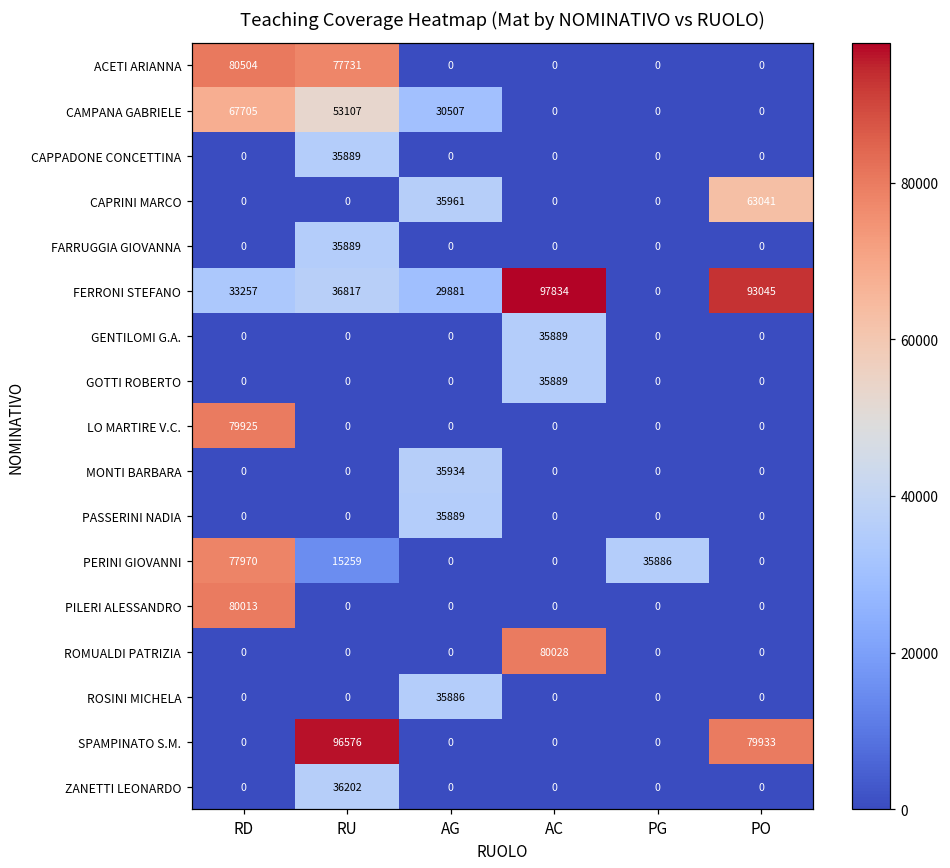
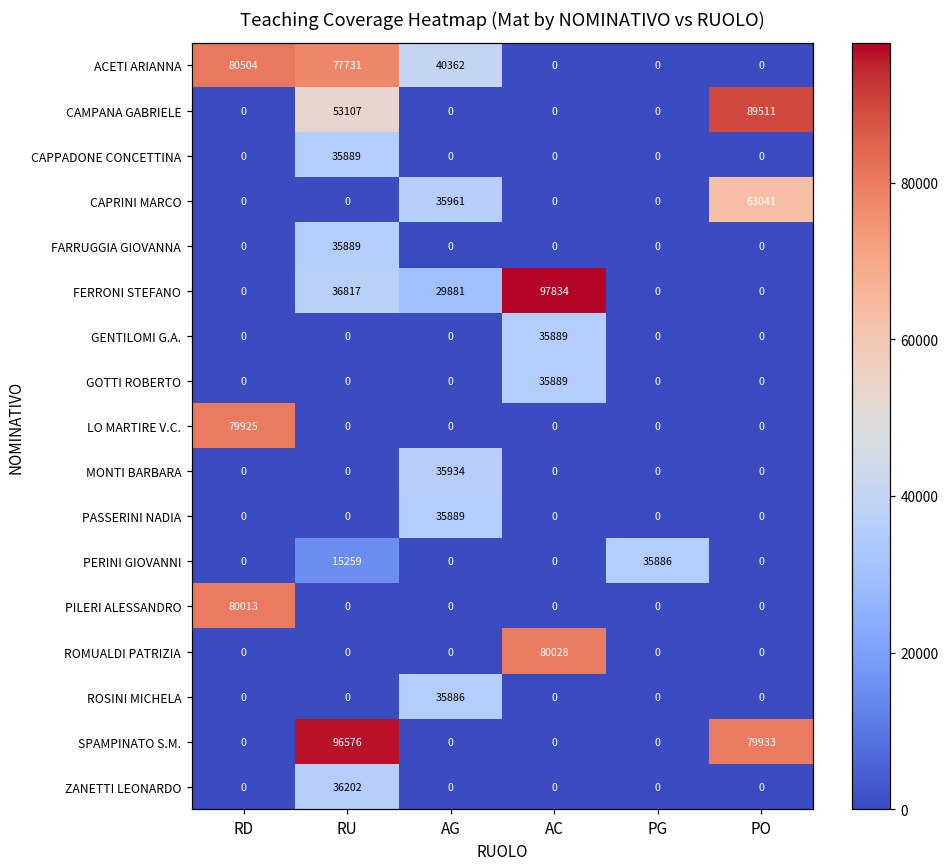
ACETI ARIANNA, AG: 0 -> 40362
CAMPANA GABRIELE, RD: 67705 -> 0
CAMPANA GABRIELE, AG: 30507 -> 0
CAMPANA GABRIELE, PO: 0 -> 89511
FERRONI STEFANO, RD: 33257 -> 0
FERRONI STEFANO, PO: 93045 -> 0
PERINI GIOVANNI, RD: 77970 -> 0
